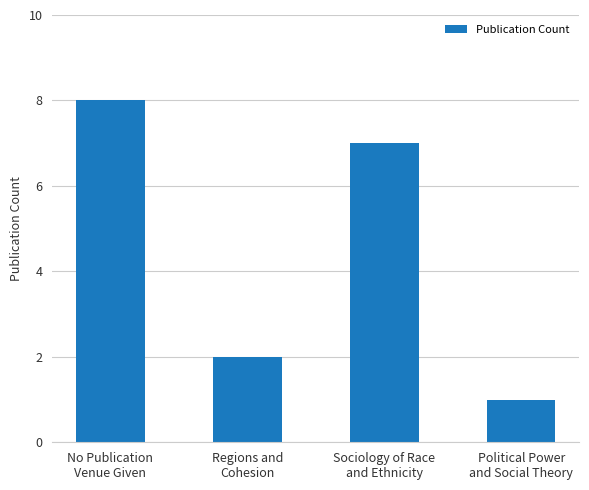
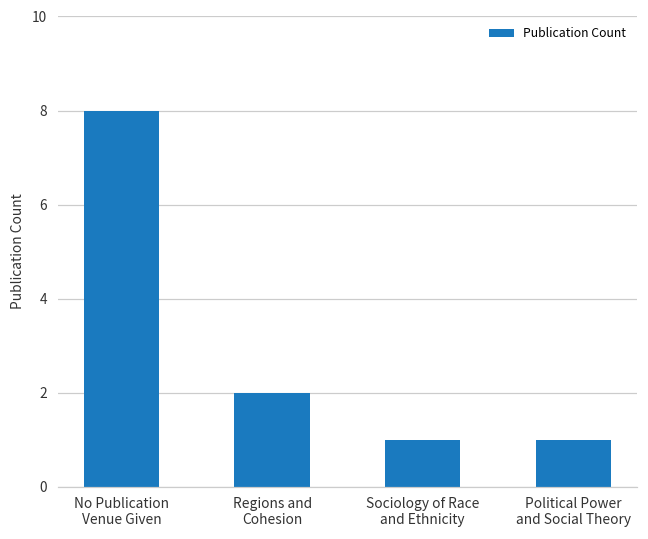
Sociology of Race and Ethnicity: 7 -> 1
